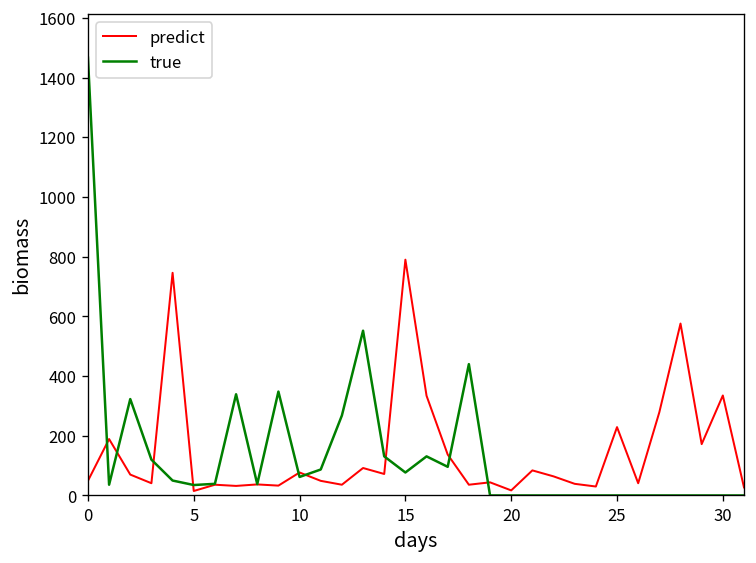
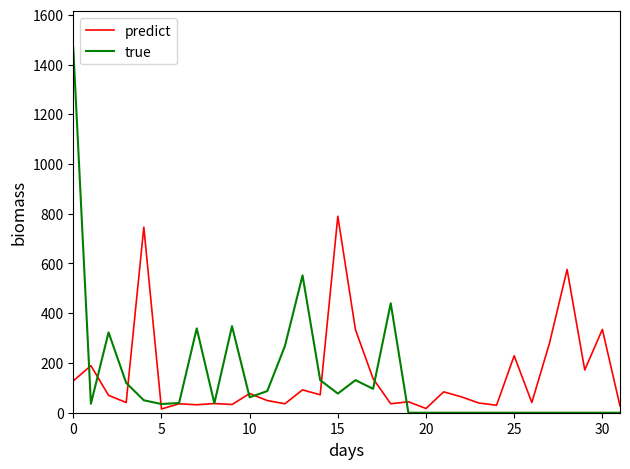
predict, 0: 50 -> 130
